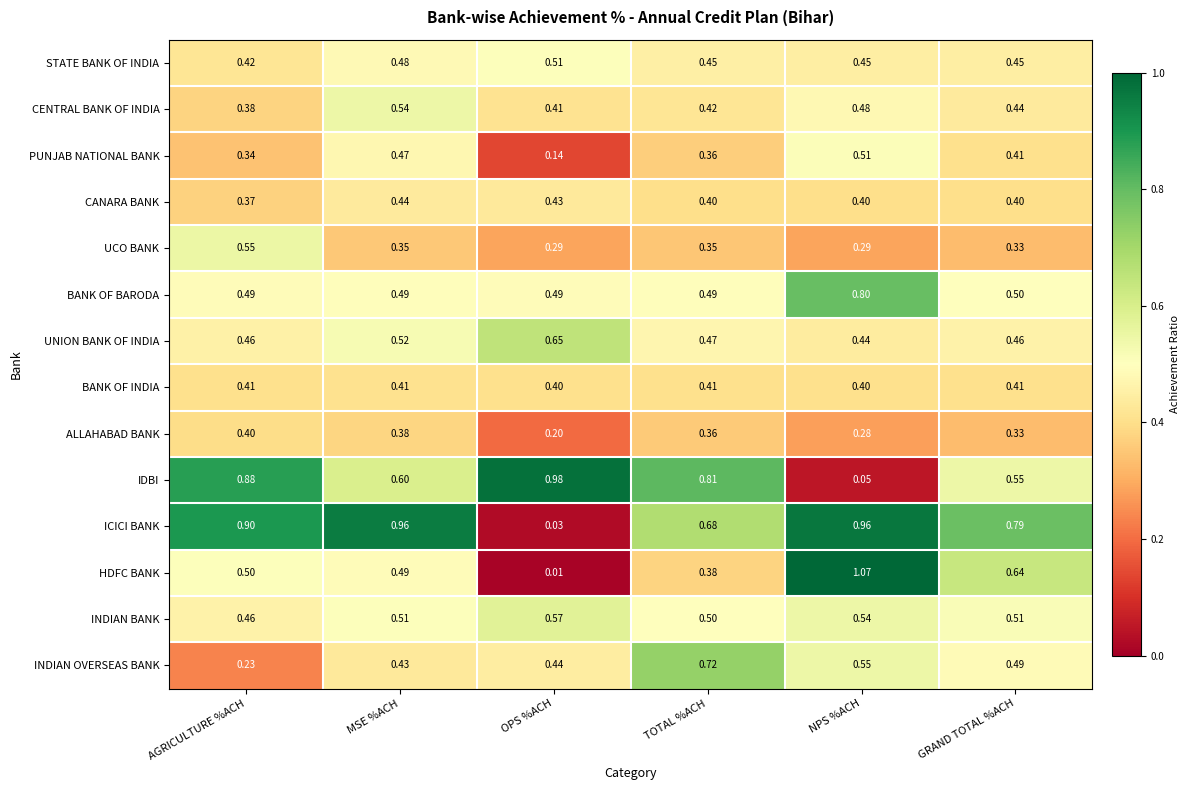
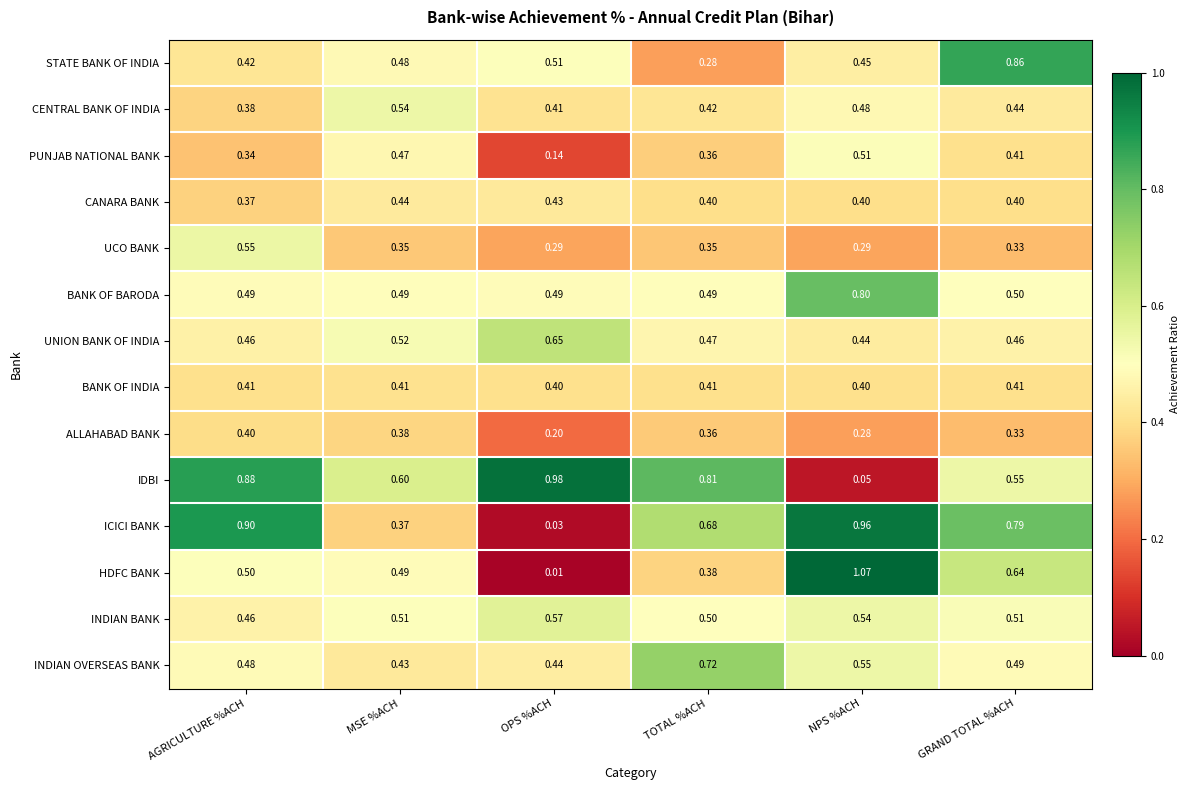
STATE BANK OF INDIA, TOTAL %ACH: 0.45 -> 0.28
STATE BANK OF INDIA, GRAND TOTAL %ACH: 0.45 -> 0.86
ICICI BANK, MSE %ACH: 0.96 -> 0.37
INDIAN OVERSEAS BANK, AGRICULTURE %ACH: 0.23 -> 0.48
